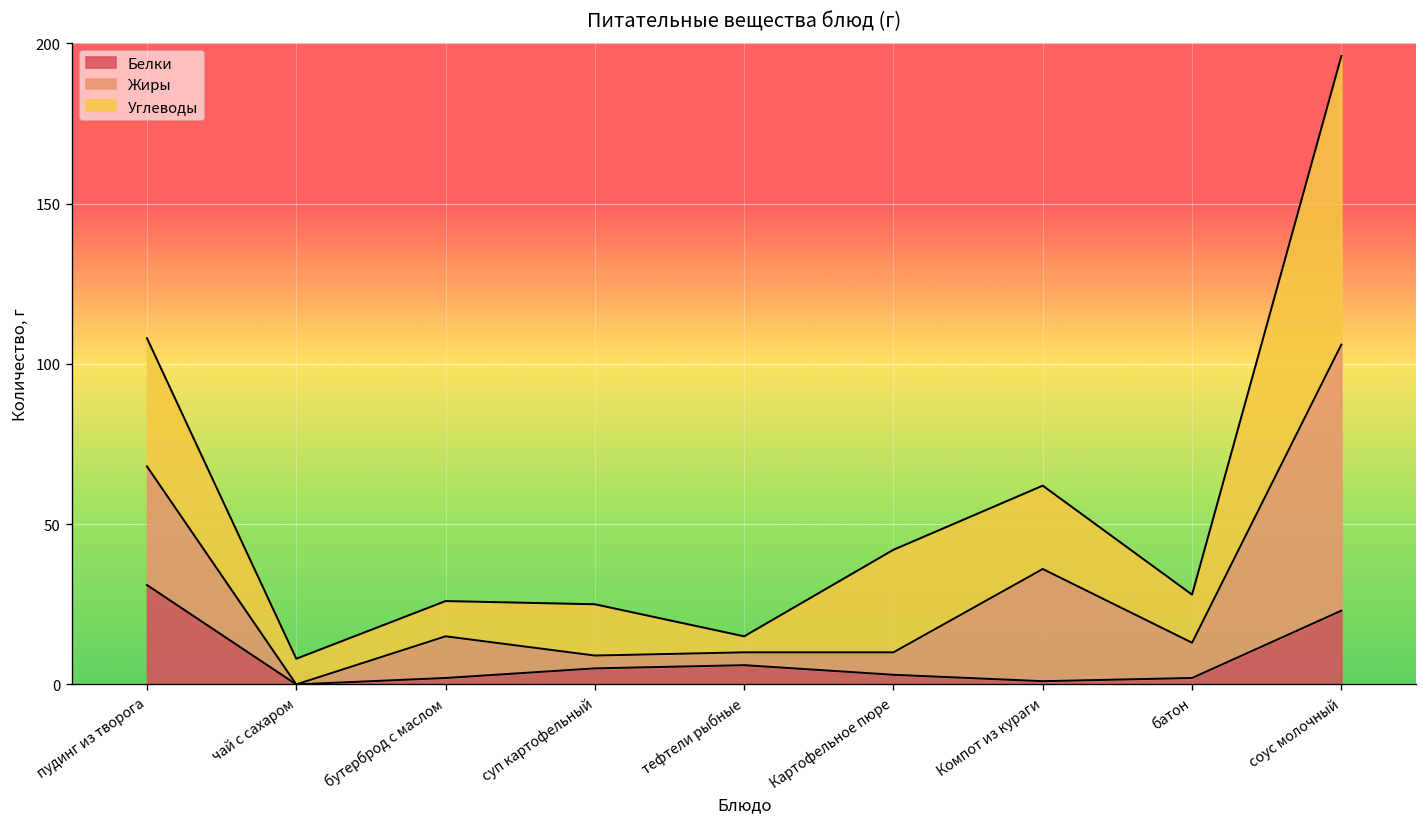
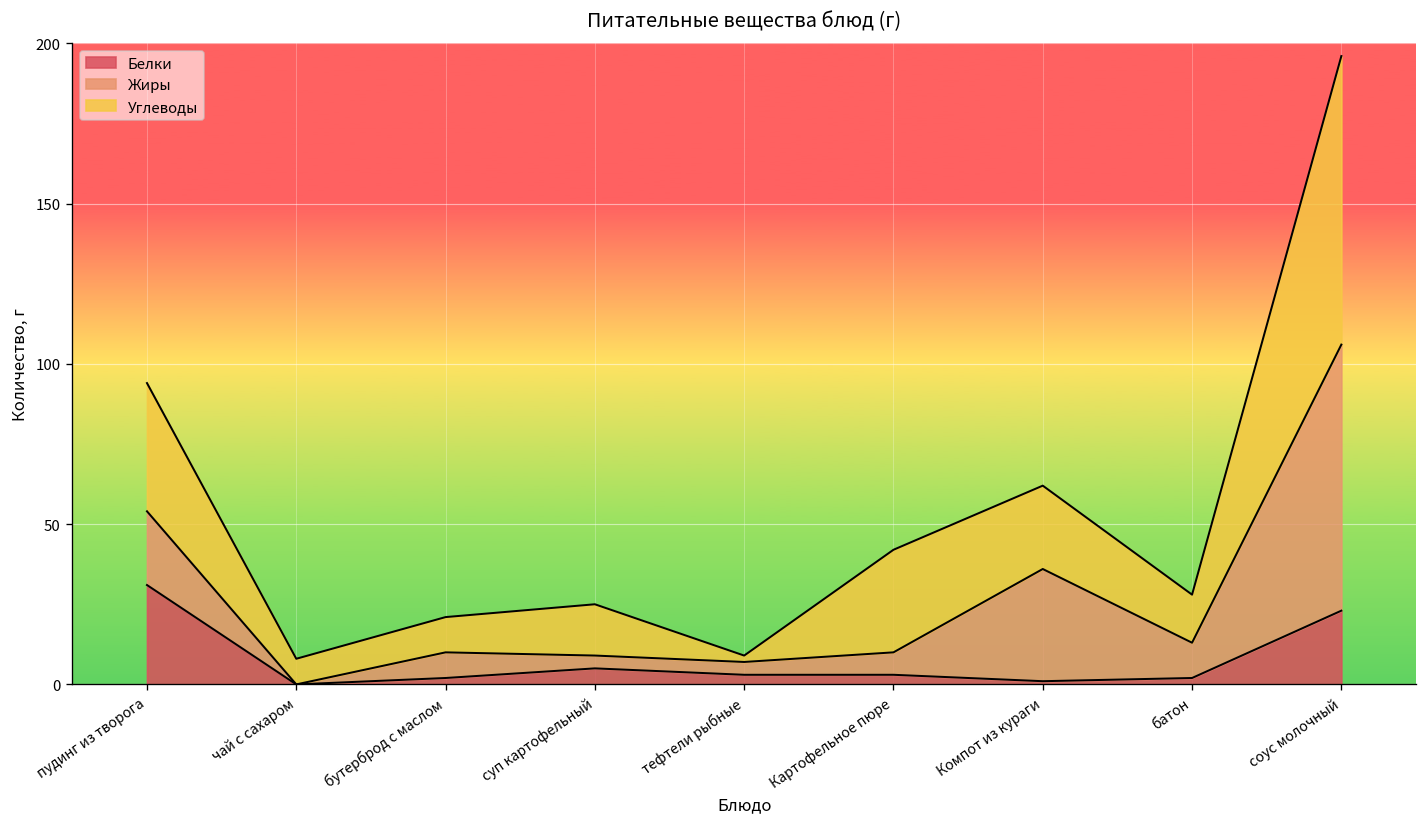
Жиры, пудинг из творога: 37 -> 23
Жиры, бутерброд с маслом: 13 -> 8
Белки, тефтели рыбные: 6 -> 3
Углеводы, тефтели рыбные: 5 -> 2
